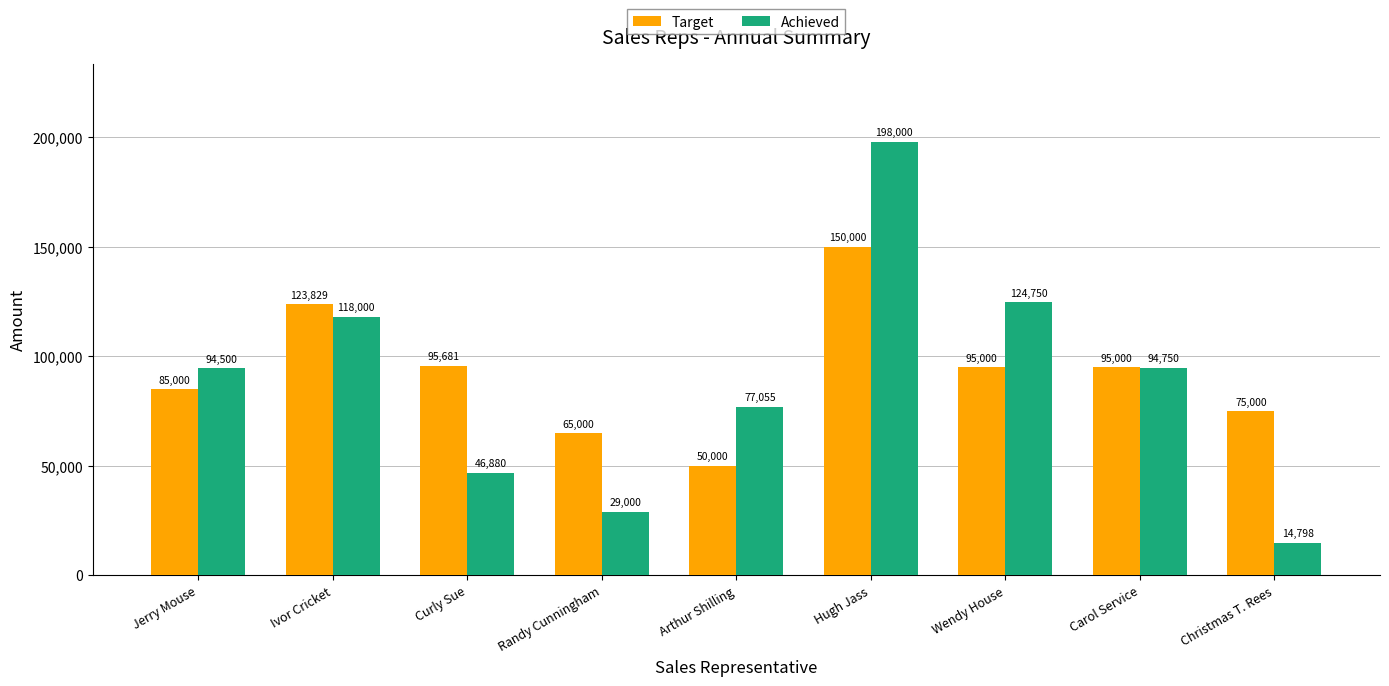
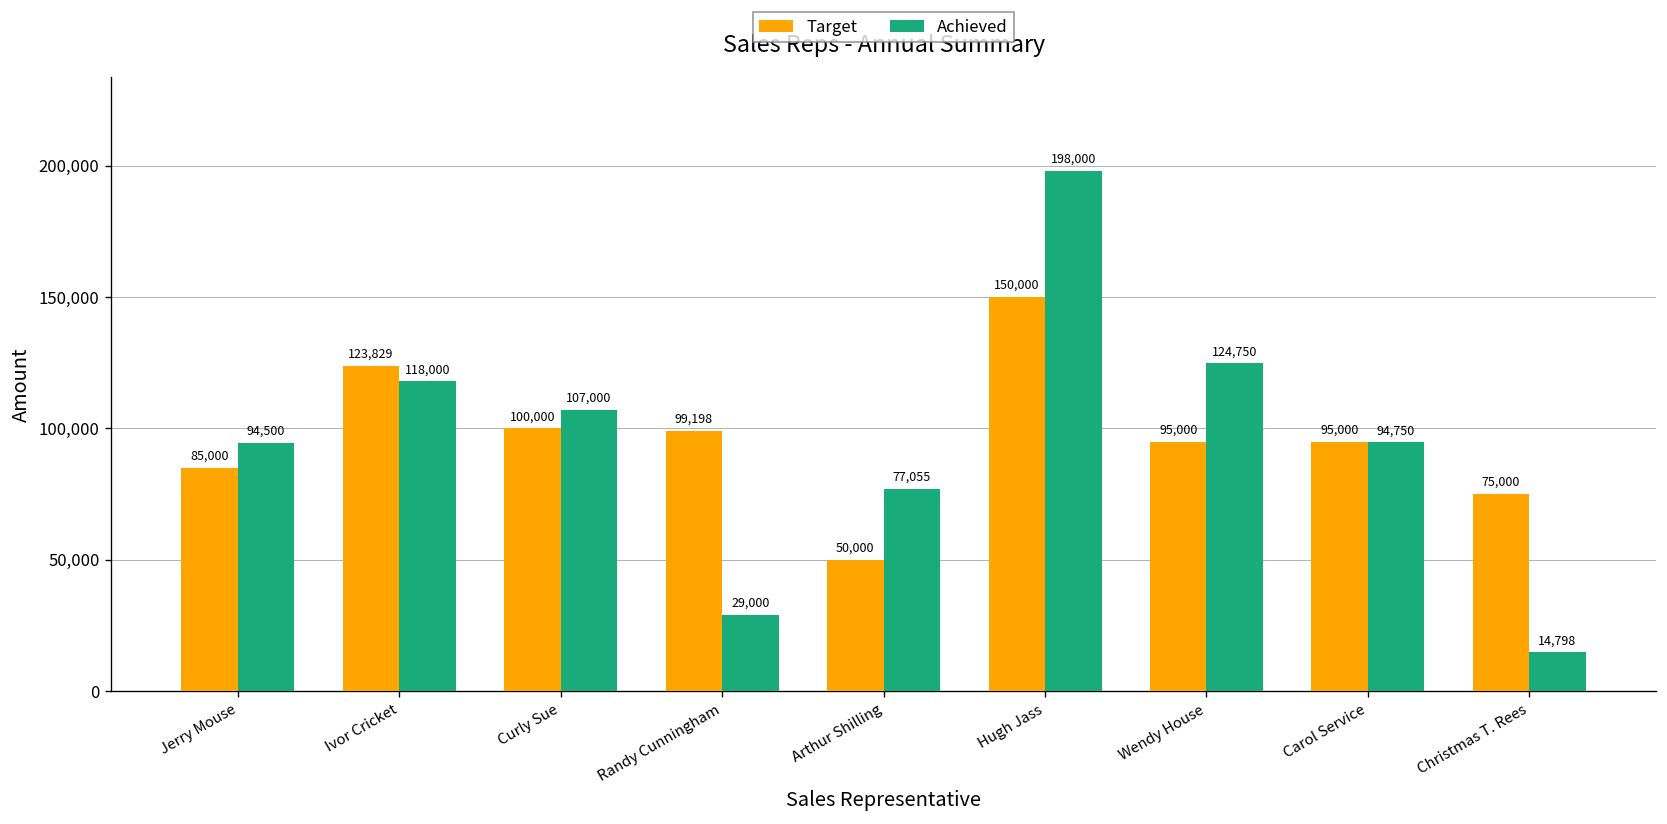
Target, Curly Sue: 95,681 -> 100,000
Achieved, Curly Sue: 46,880 -> 107,000
Target, Randy Cunningham: 65,000 -> 99,198
